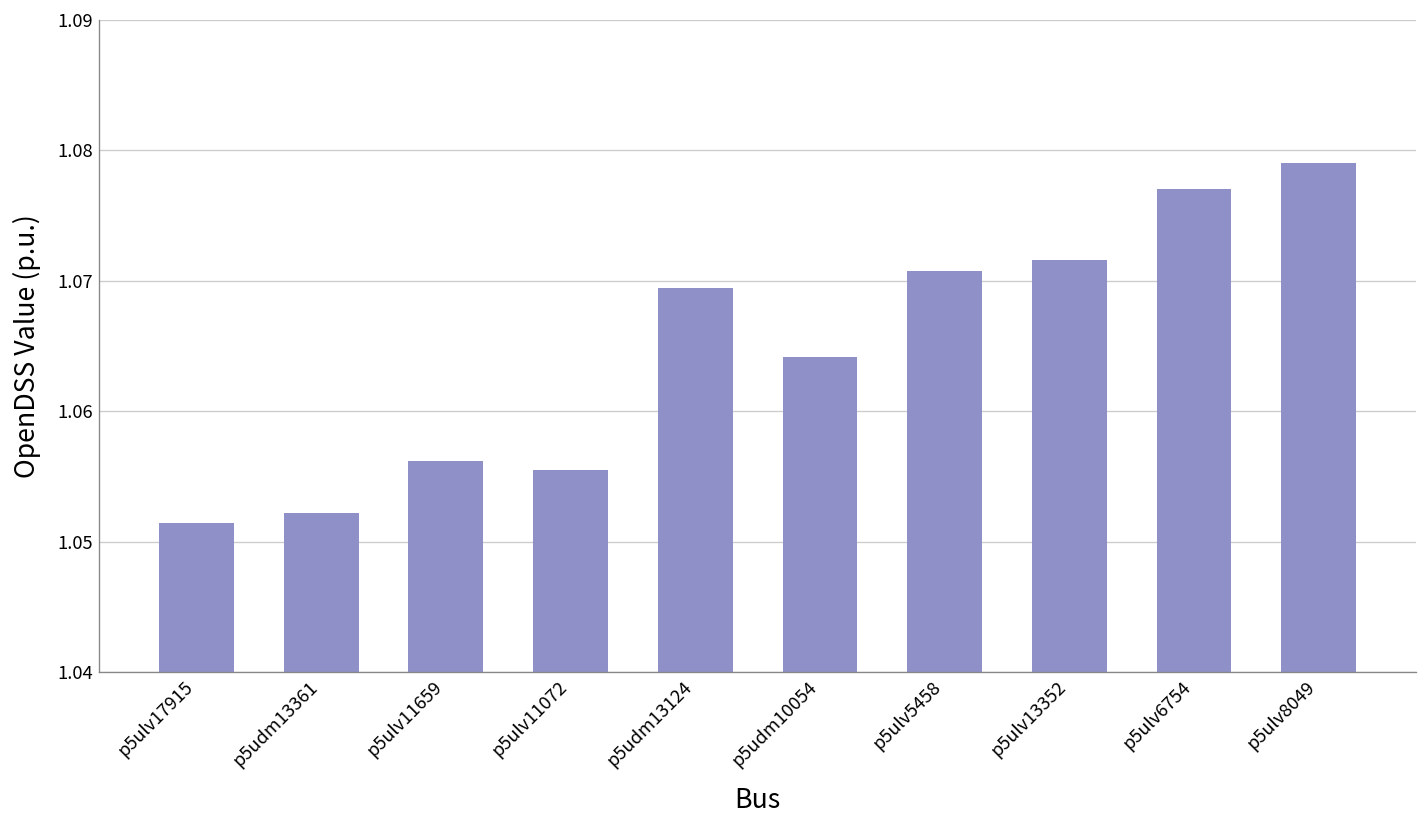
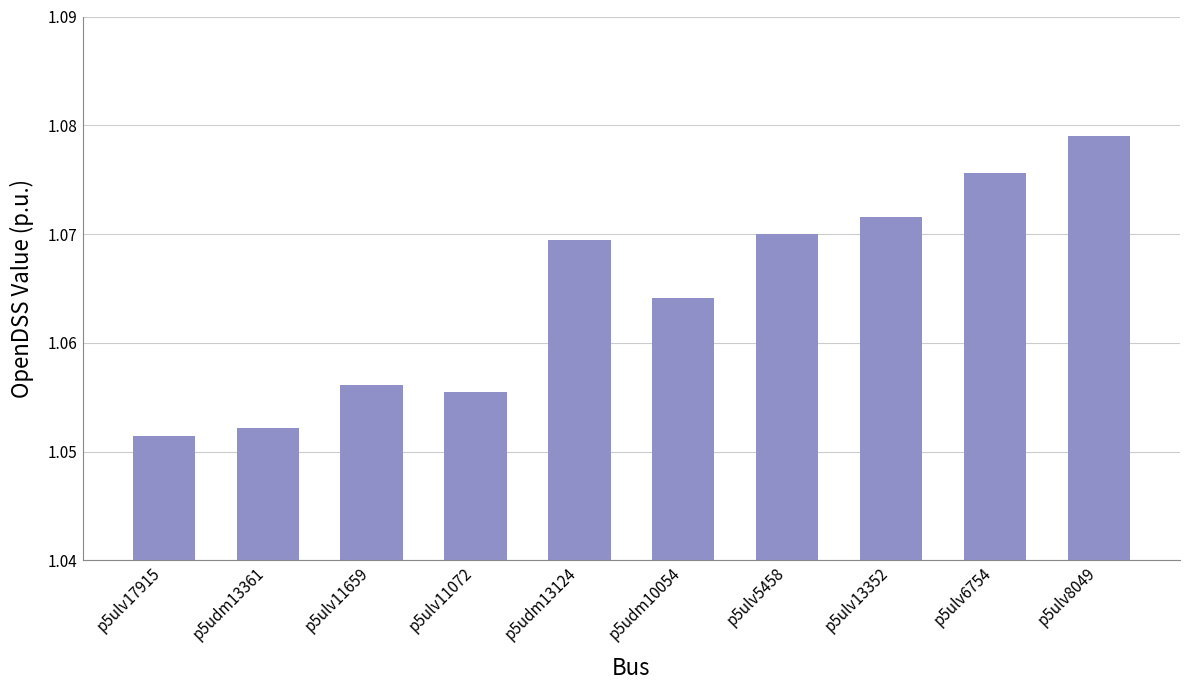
p5ulv5458: 1.0708 -> 1.0700
p5ulv6754: 1.0770 -> 1.0756
